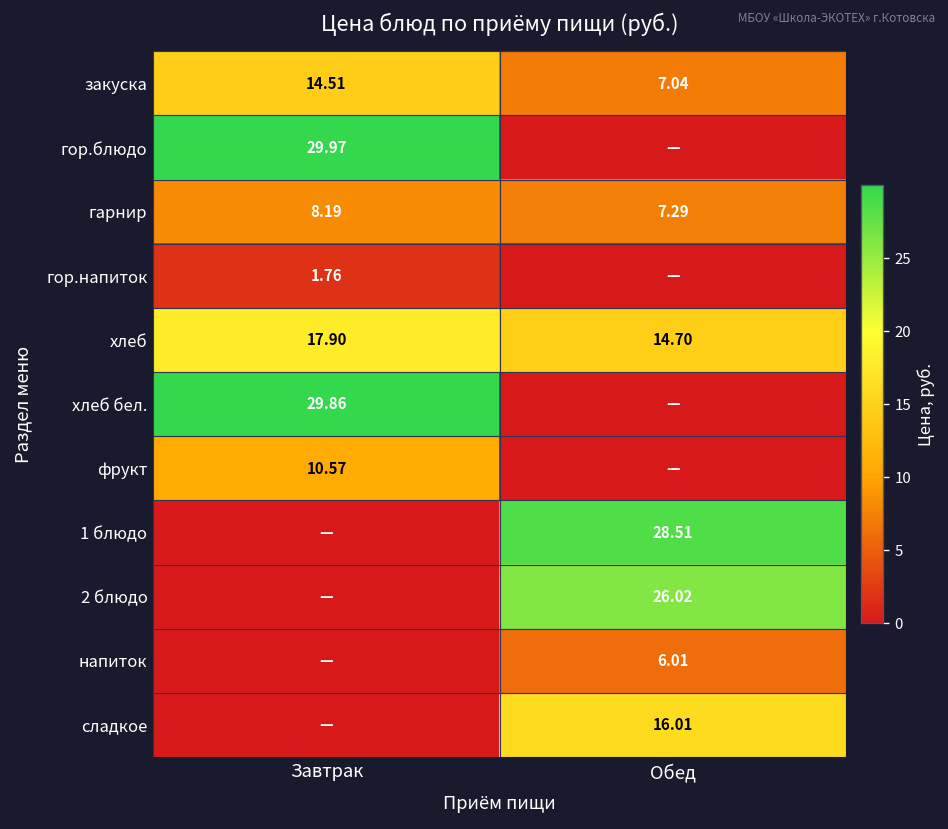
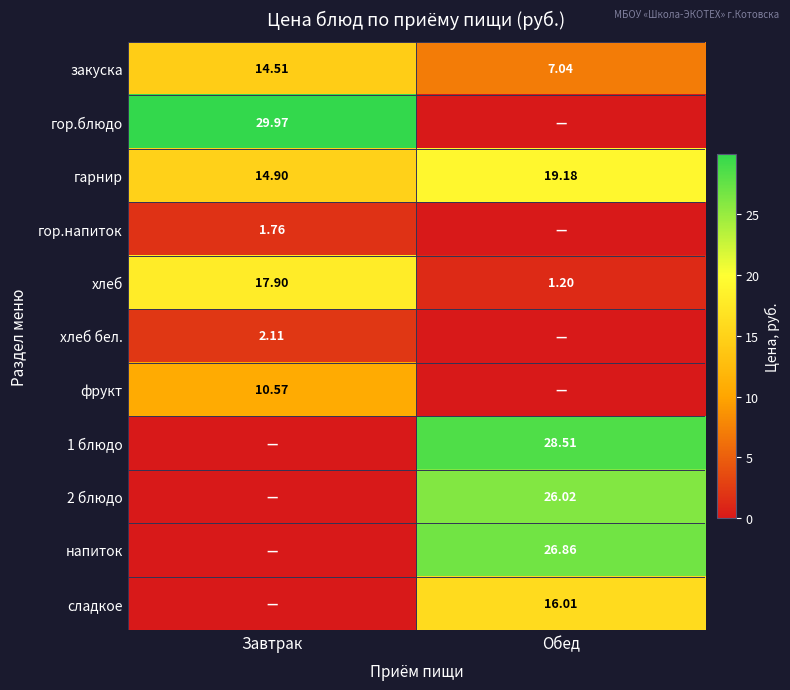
гарнир, Завтрак: 8.19 -> 14.90
гарнир, Обед: 7.29 -> 19.18
хлеб, Обед: 14.70 -> 1.20
хлеб бел., Завтрак: 29.86 -> 2.11
напиток, Обед: 6.01 -> 26.86
